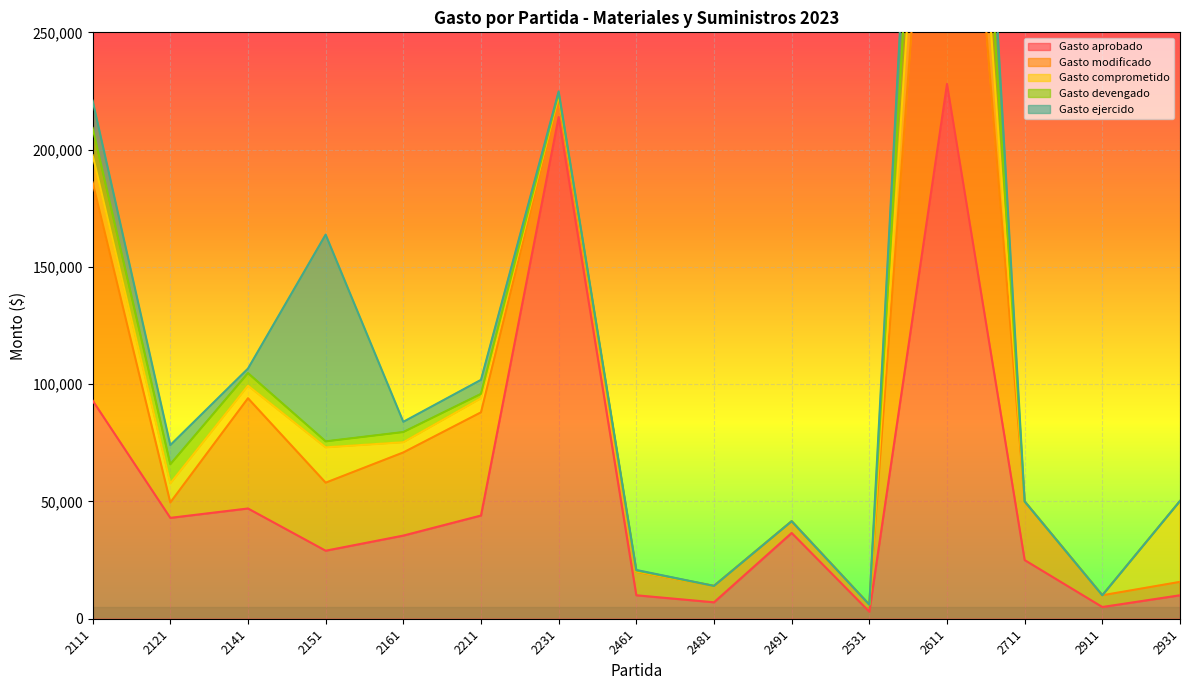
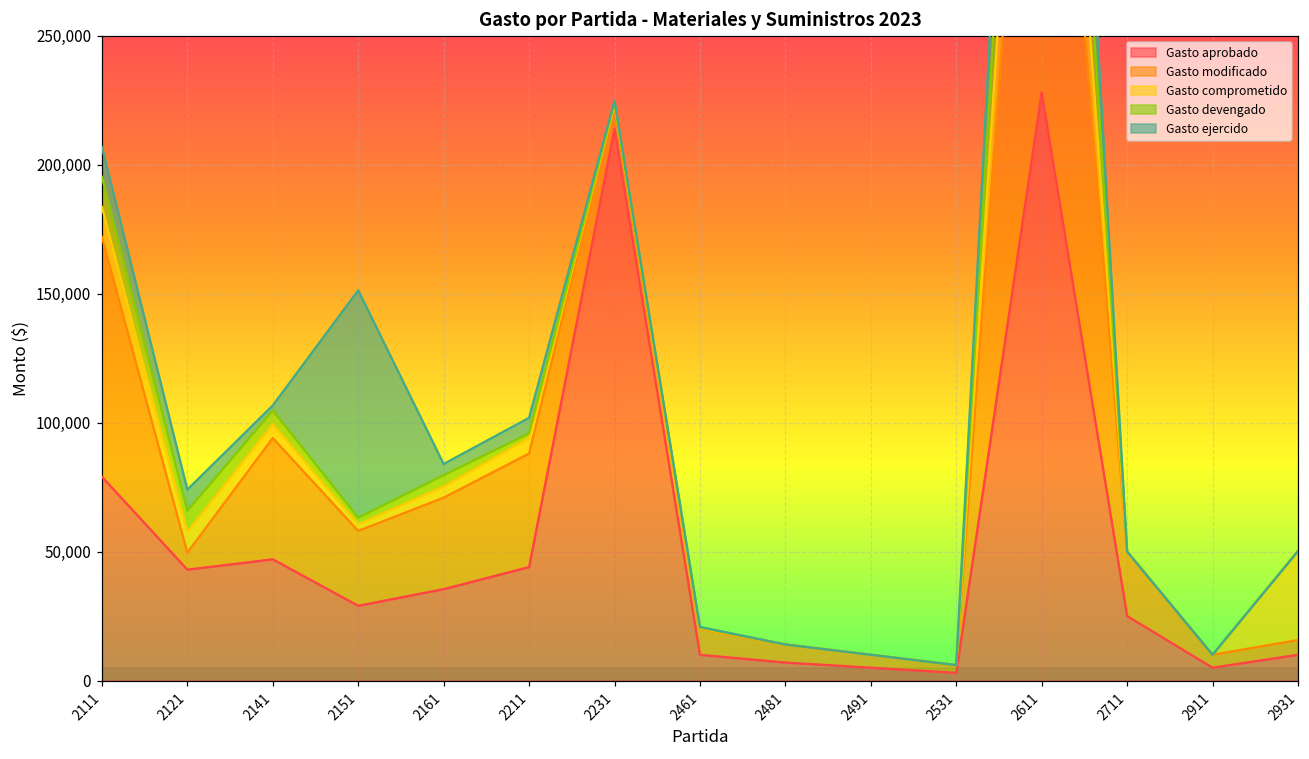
Gasto aprobado, 2111: 93,000 -> 79,000
Gasto comprometido, 2151: 15,000 -> 3,000
Gasto aprobado, 2491: 37,000 -> 5,000
